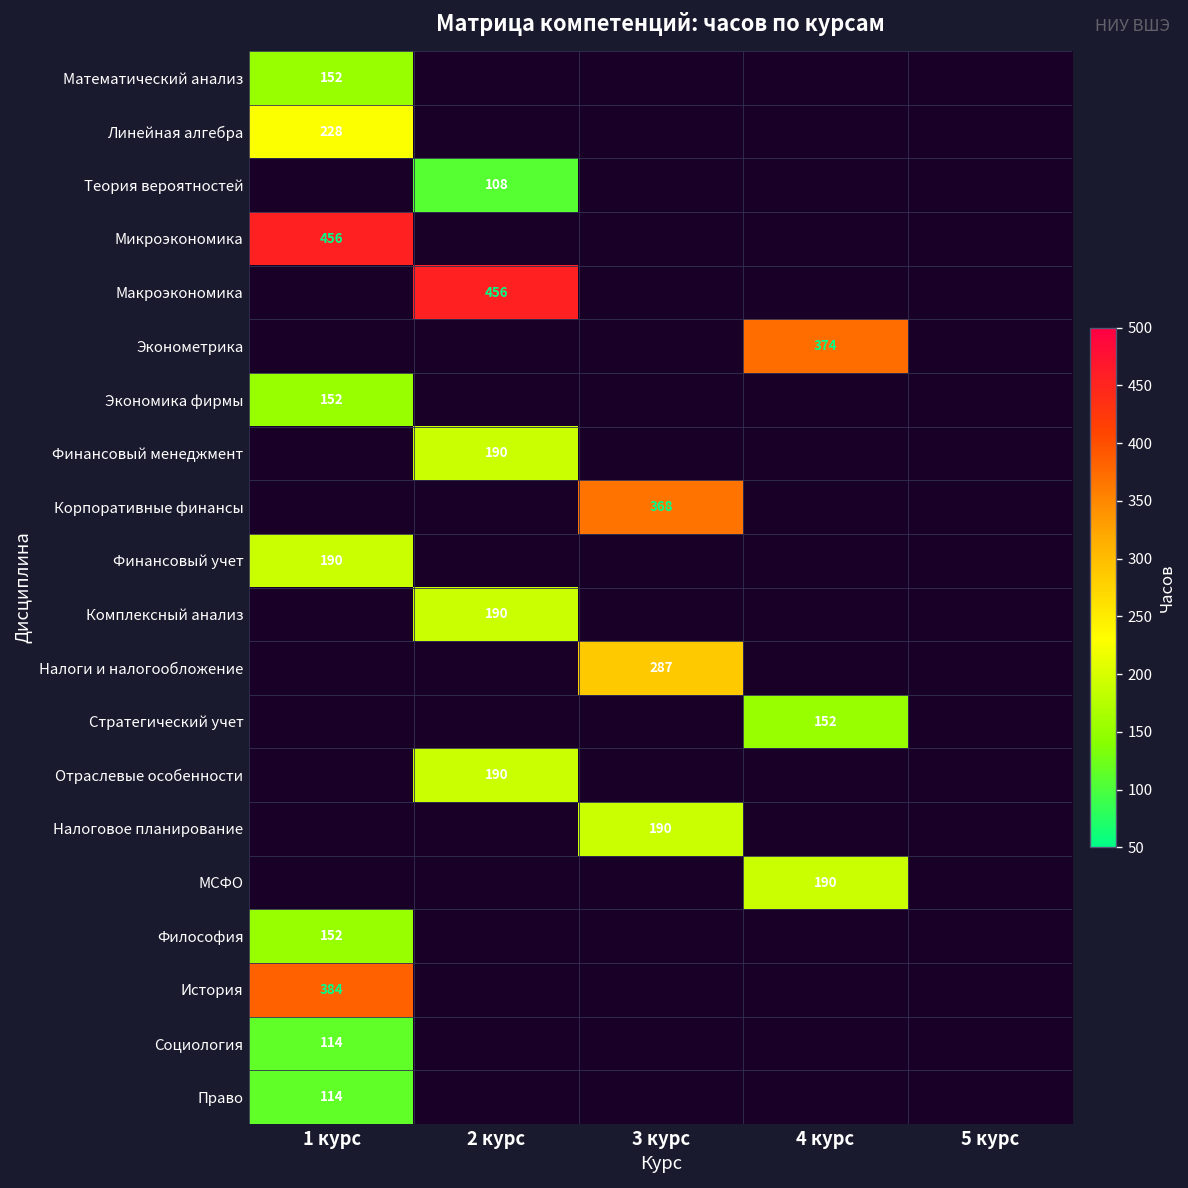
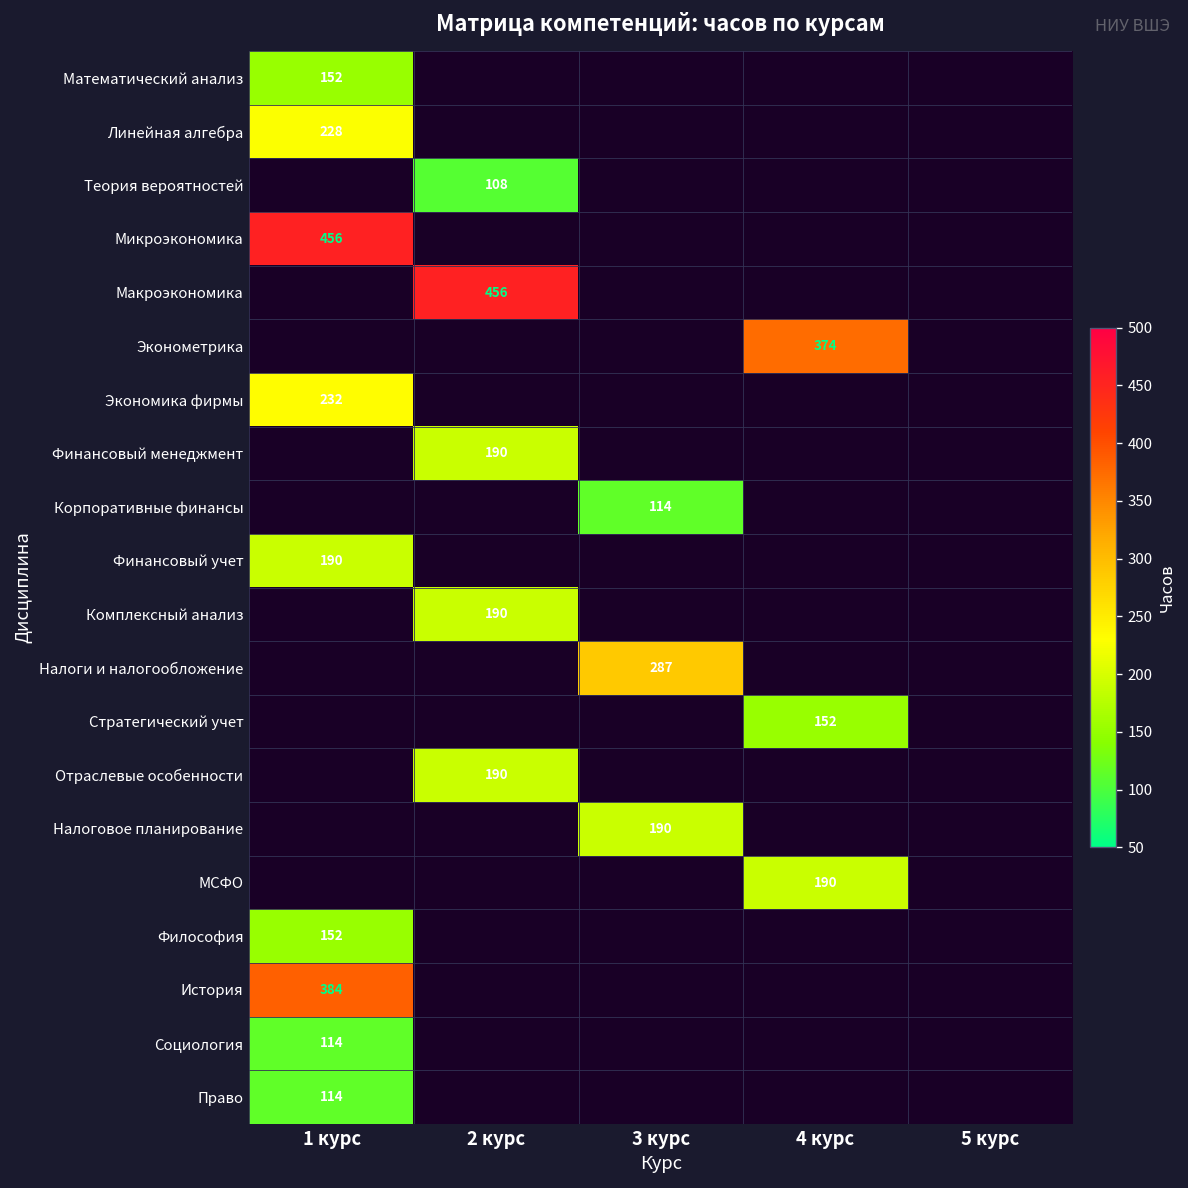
Экономика фирмы, 1 курс: 152 -> 232
Корпоративные финансы, 3 курс: 368 -> 114
